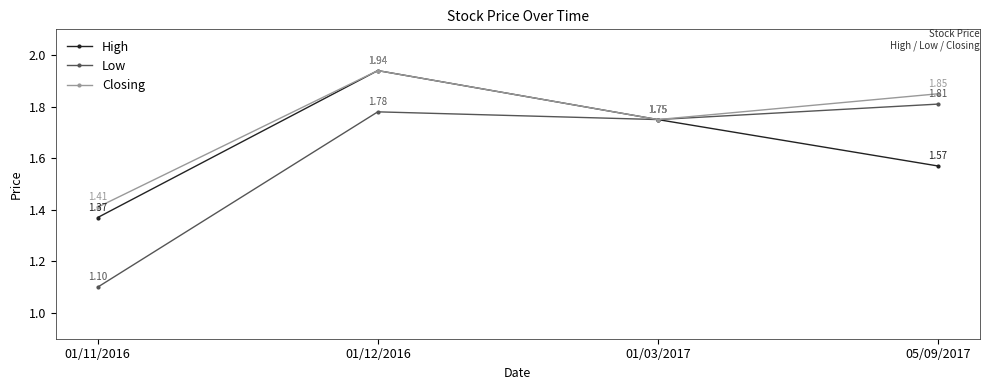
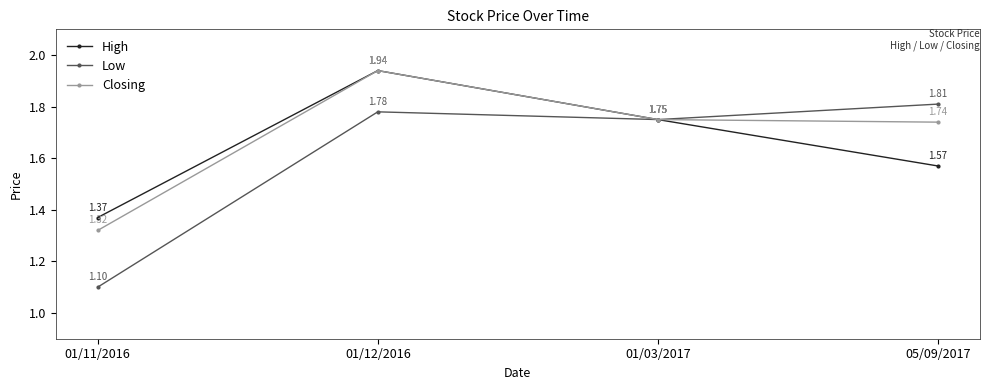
Closing, 01/11/2016: 1.41 -> 1.32
Closing, 05/09/2017: 1.85 -> 1.74
